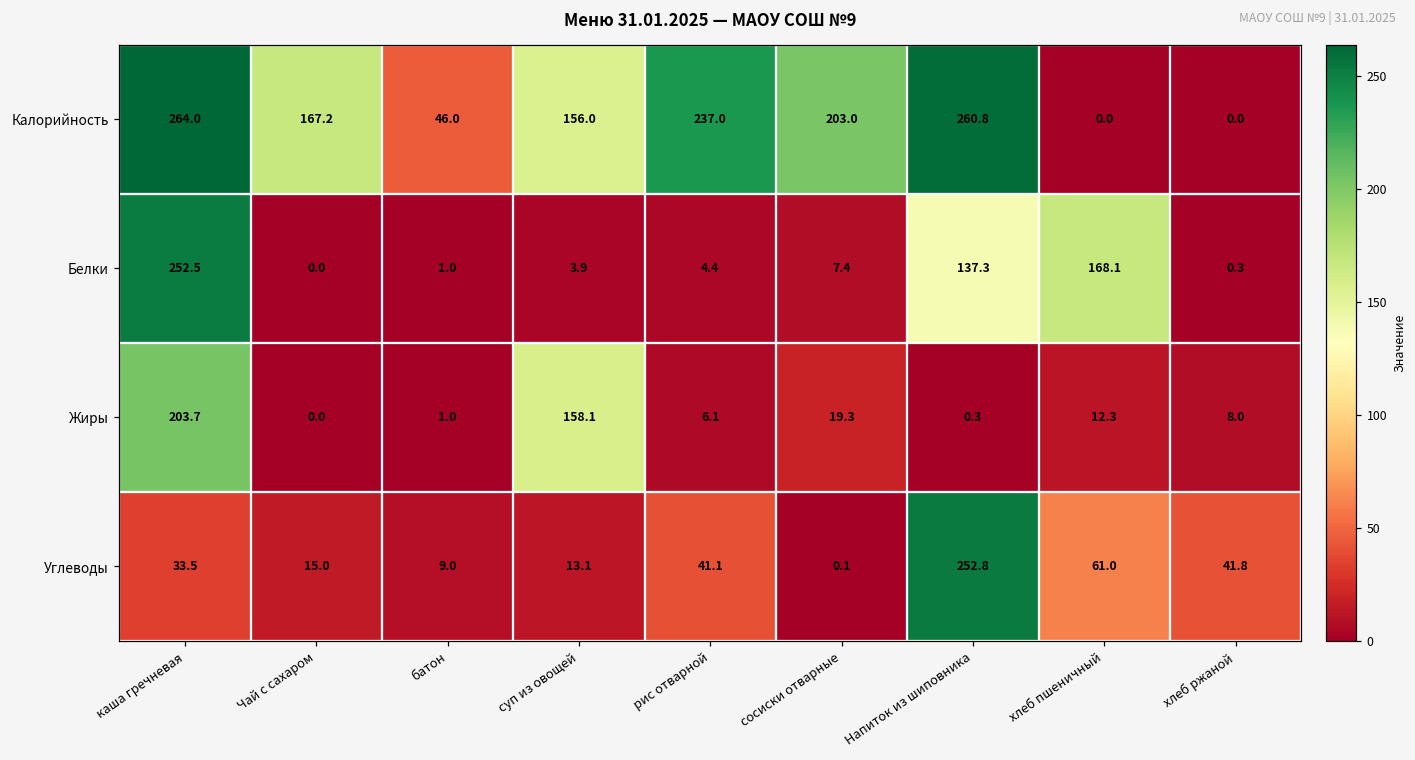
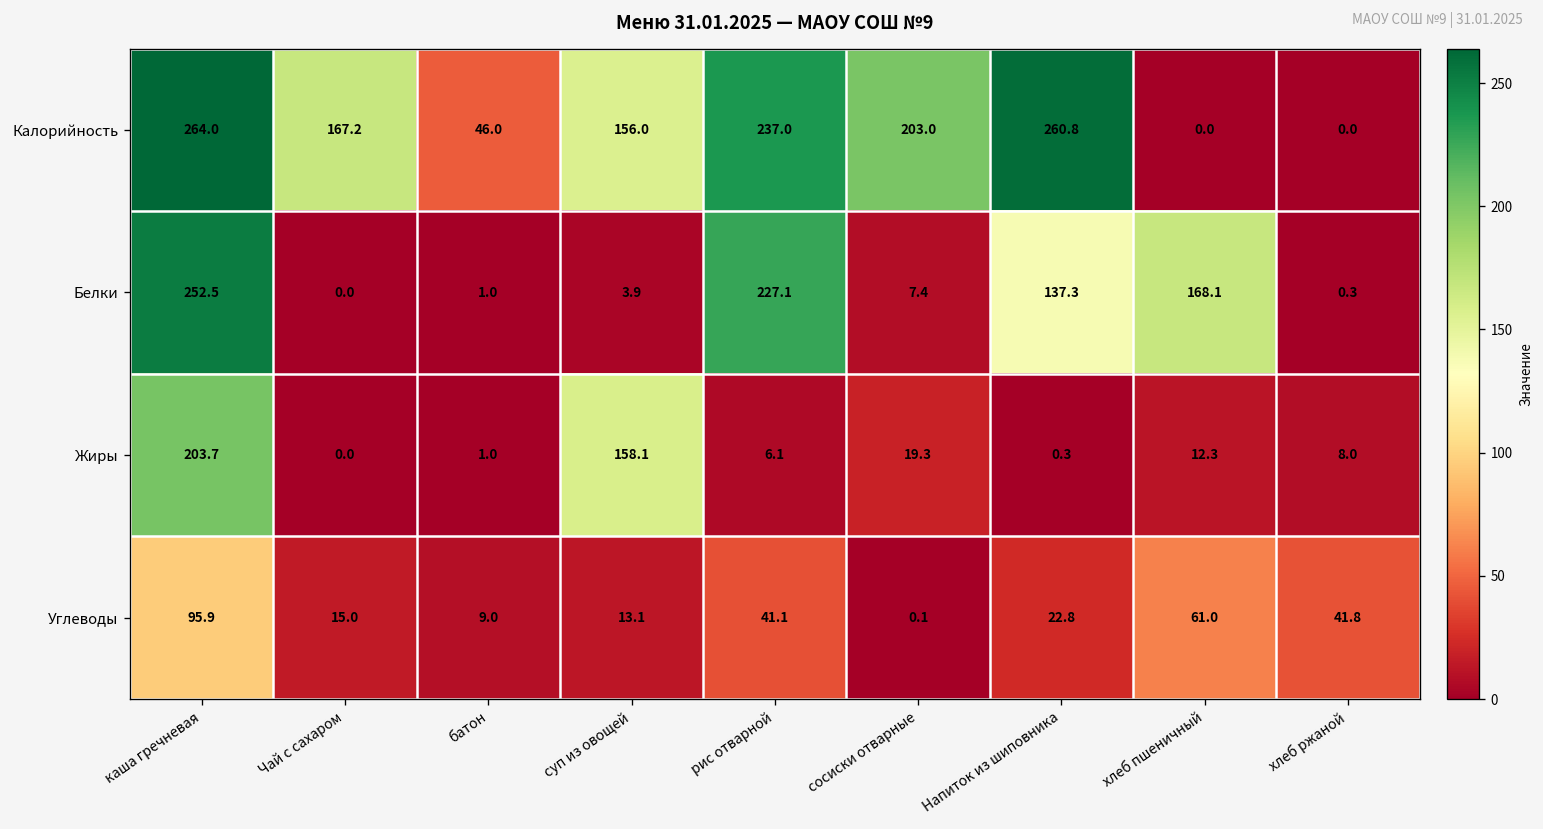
Белки, рис отварной: 4.4 -> 227.1
Углеводы, каша гречневая: 33.5 -> 95.9
Углеводы, Напиток из шиповника: 252.8 -> 22.8
